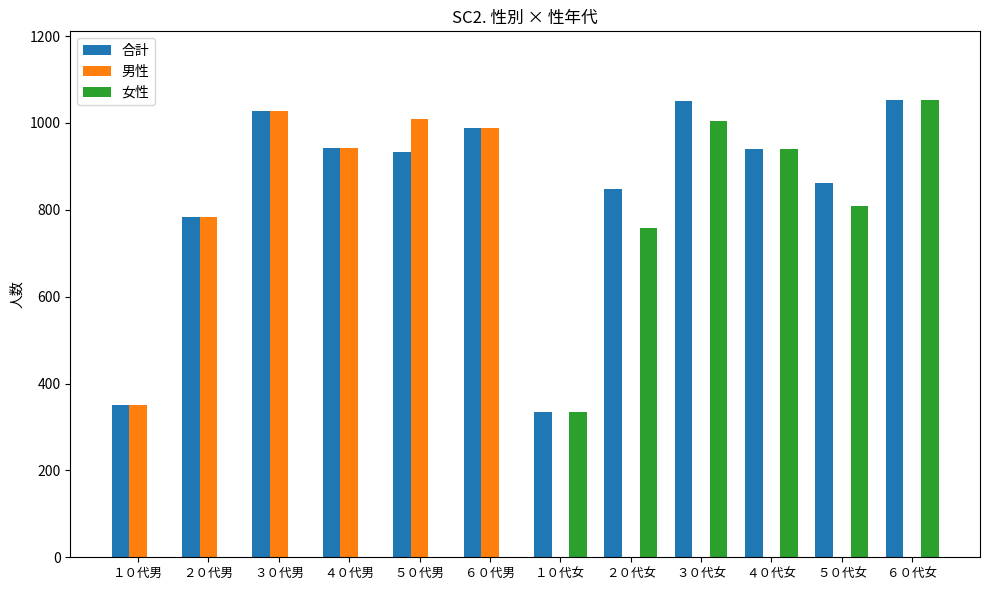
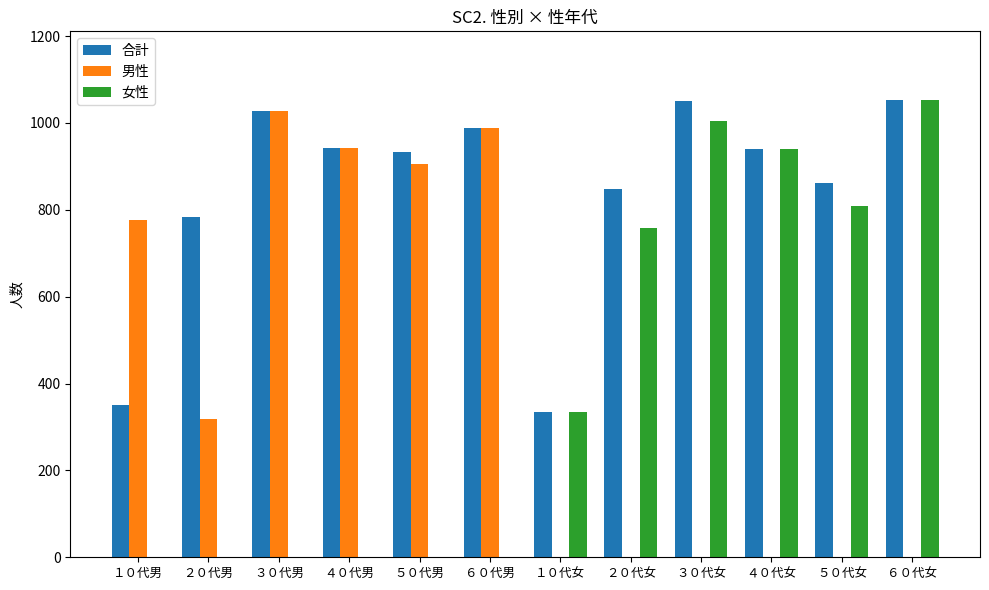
男性, １０代男: 350 -> 780
男性, ２０代男: 780 -> 320
男性, ５０代男: 1010 -> 910
